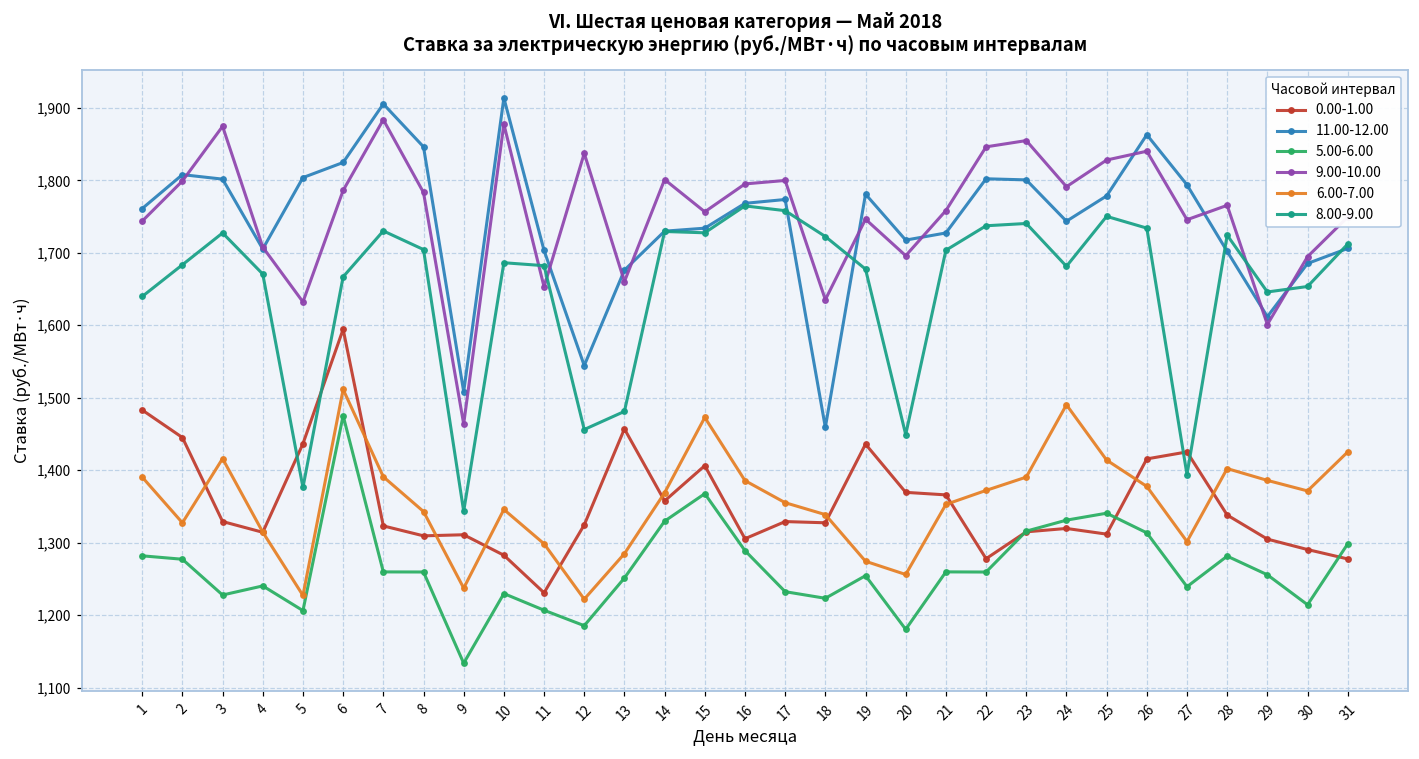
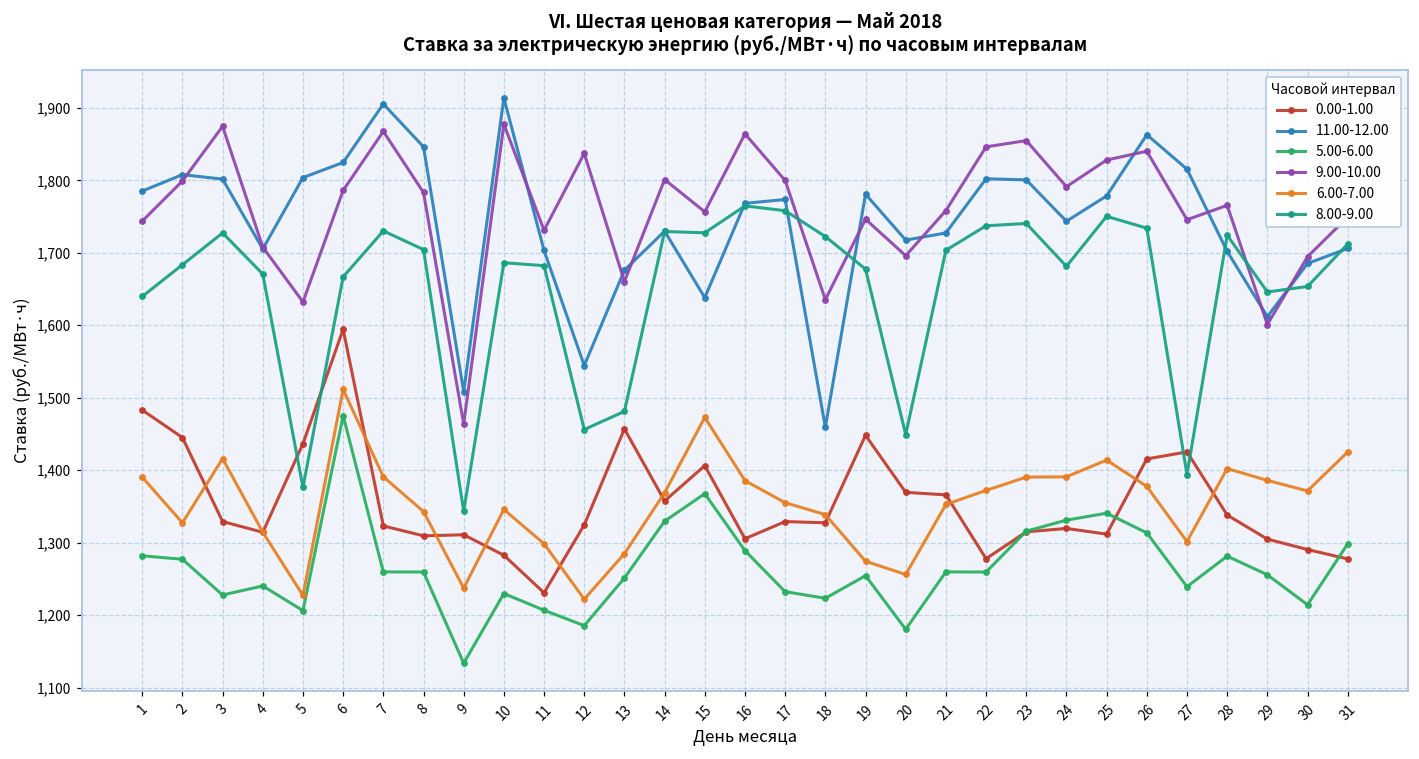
11.00-12.00, 1: 1,760 -> 1,790
9.00-10.00, 7: 1,880 -> 1,870
9.00-10.00, 11: 1,650 -> 1,730
11.00-12.00, 15: 1,730 -> 1,640
9.00-10.00, 16: 1,800 -> 1,860
0.00-1.00, 19: 1,440 -> 1,450
6.00-7.00, 24: 1,490 -> 1,390
11.00-12.00, 27: 1,790 -> 1,820
